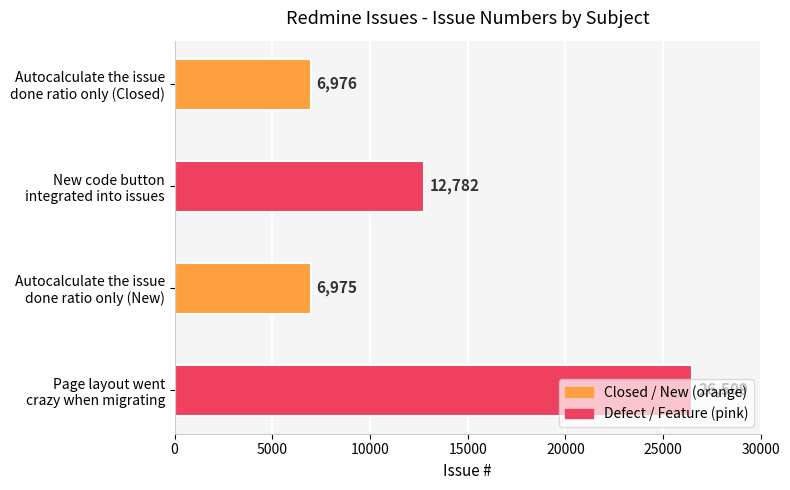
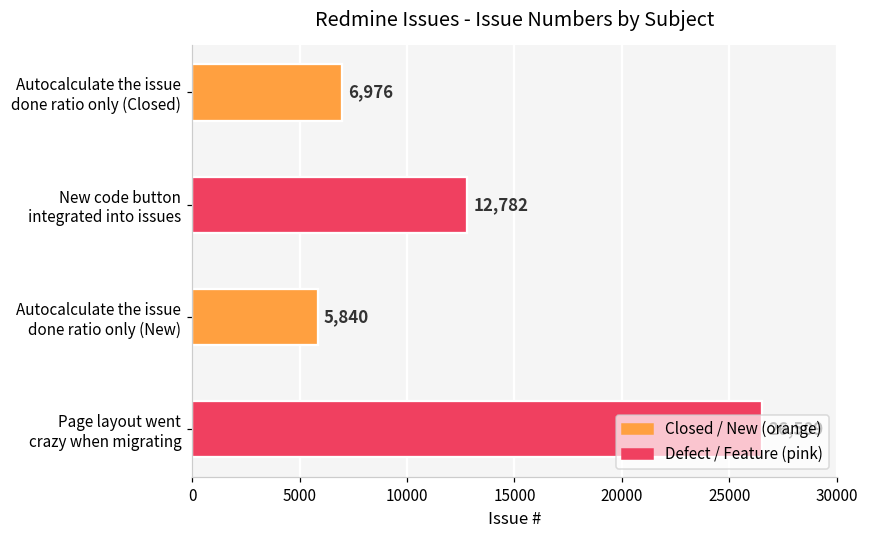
Autocalculate the issue done ratio only (New): 6,975 -> 5,840
